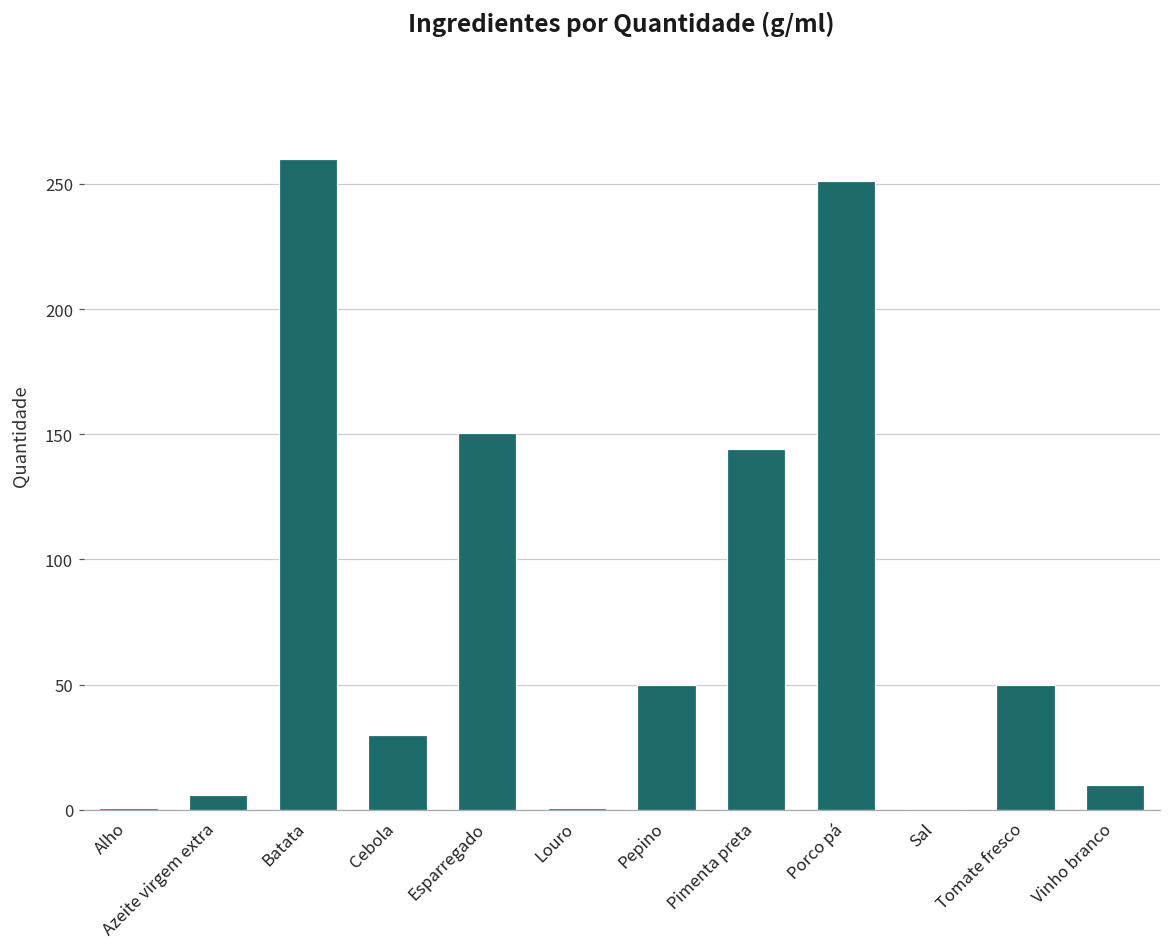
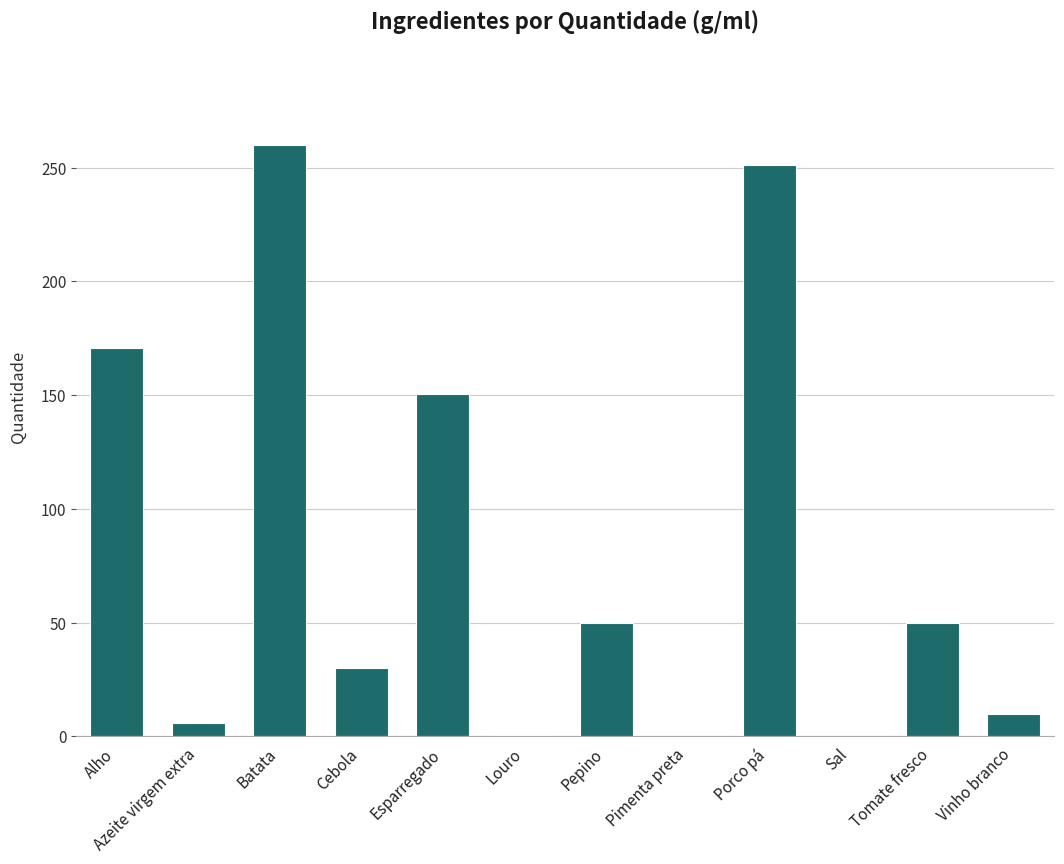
Alho: 1 -> 171
Pimenta preta: 144 -> 0
